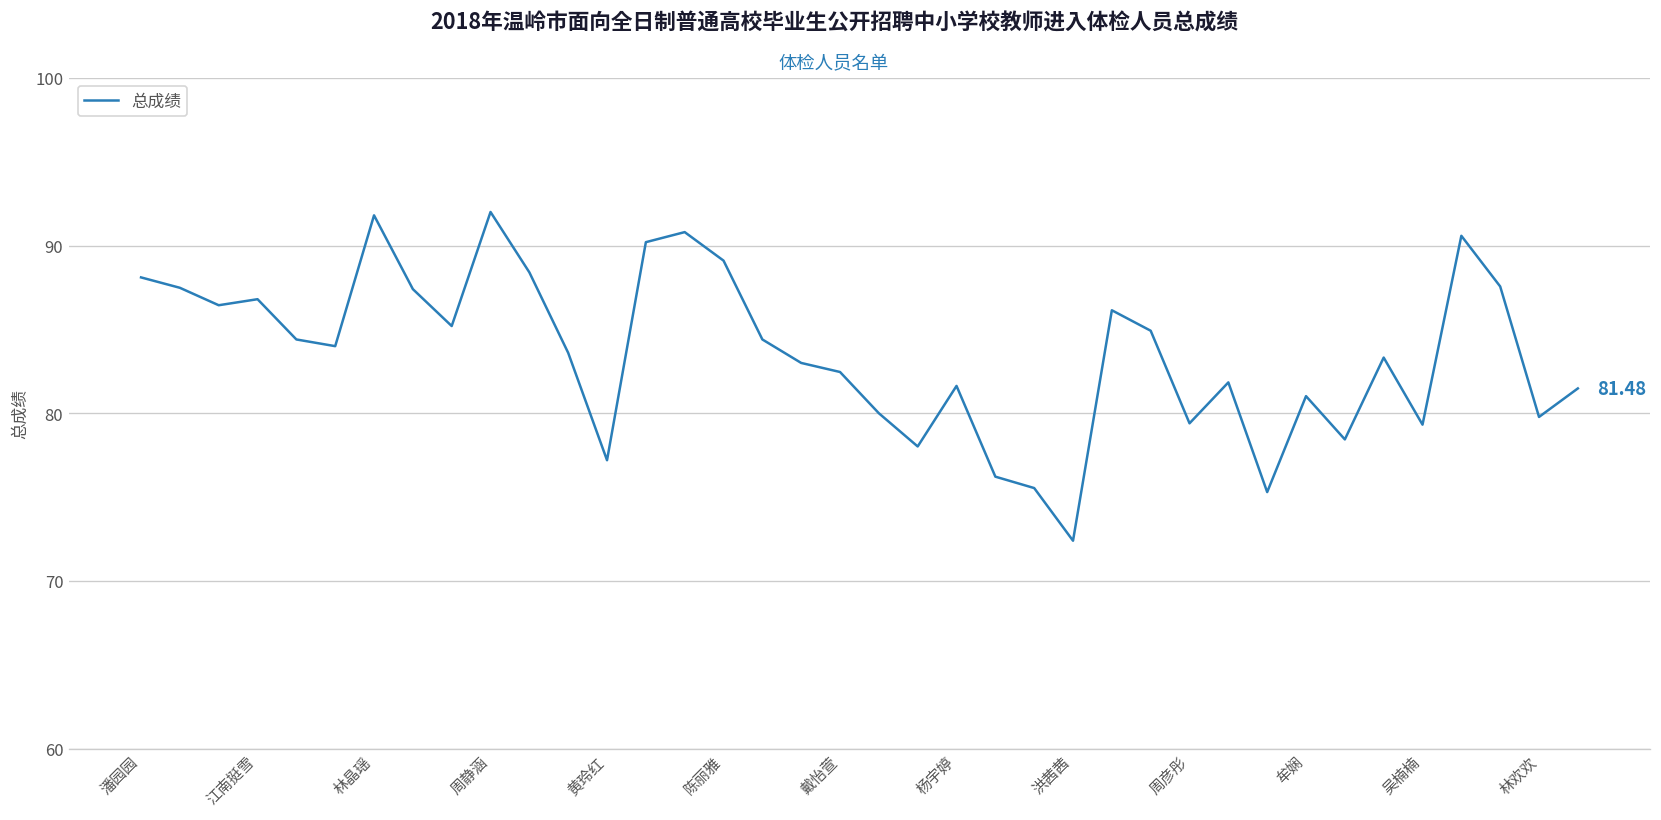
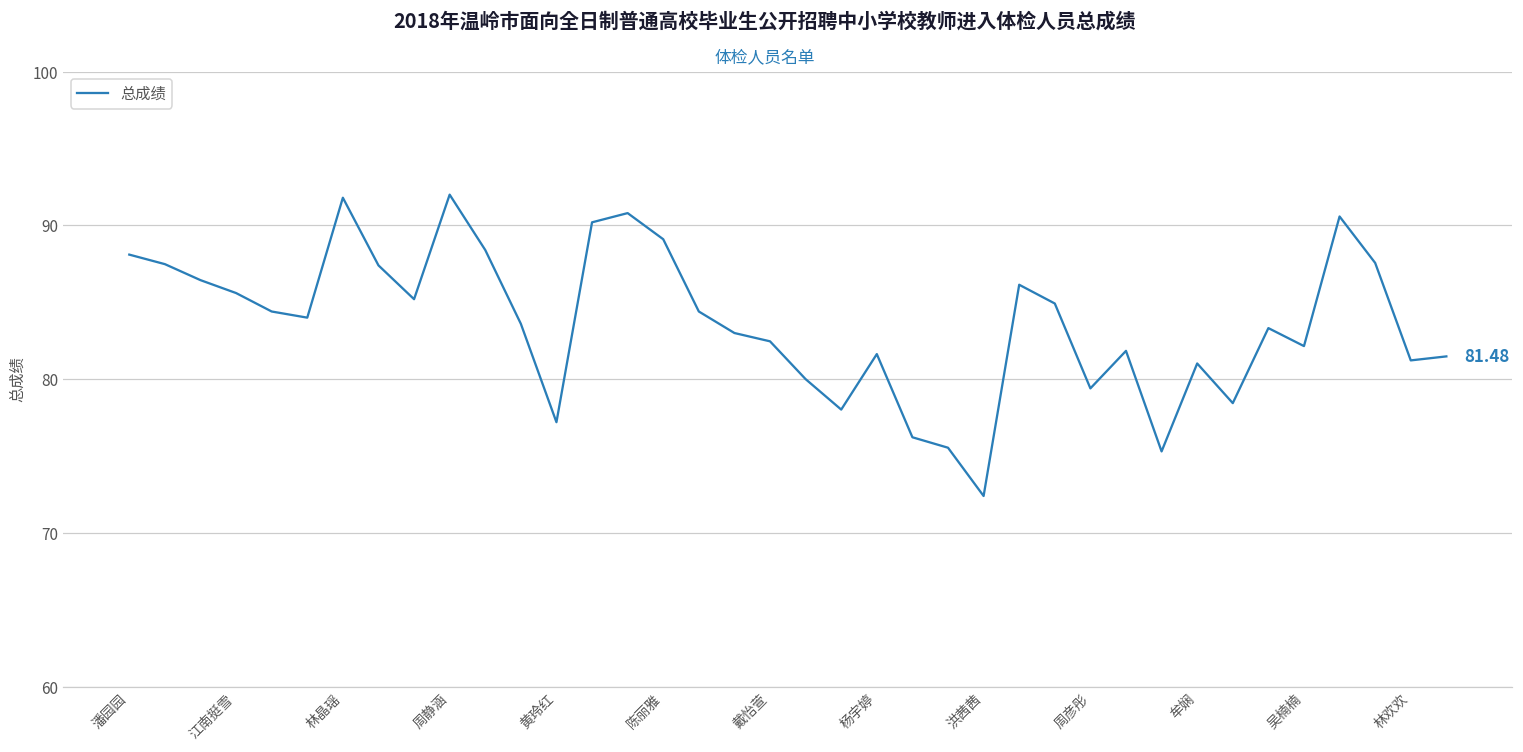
江南挺雪: 86.8 -> 85.6
吴楠楠: 79.3 -> 82.2
林欢欢: 79.8 -> 81.2
